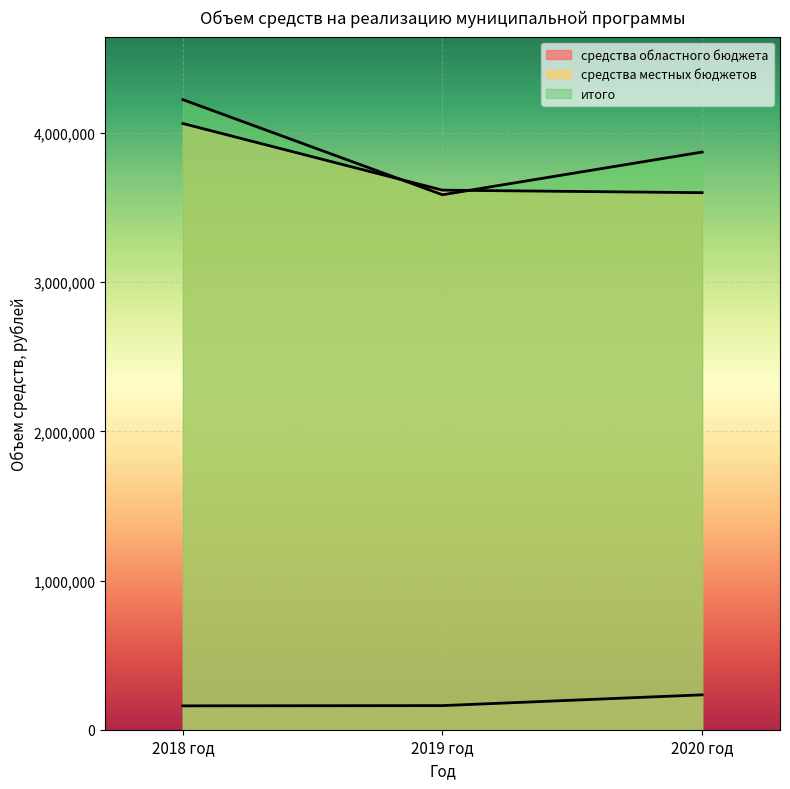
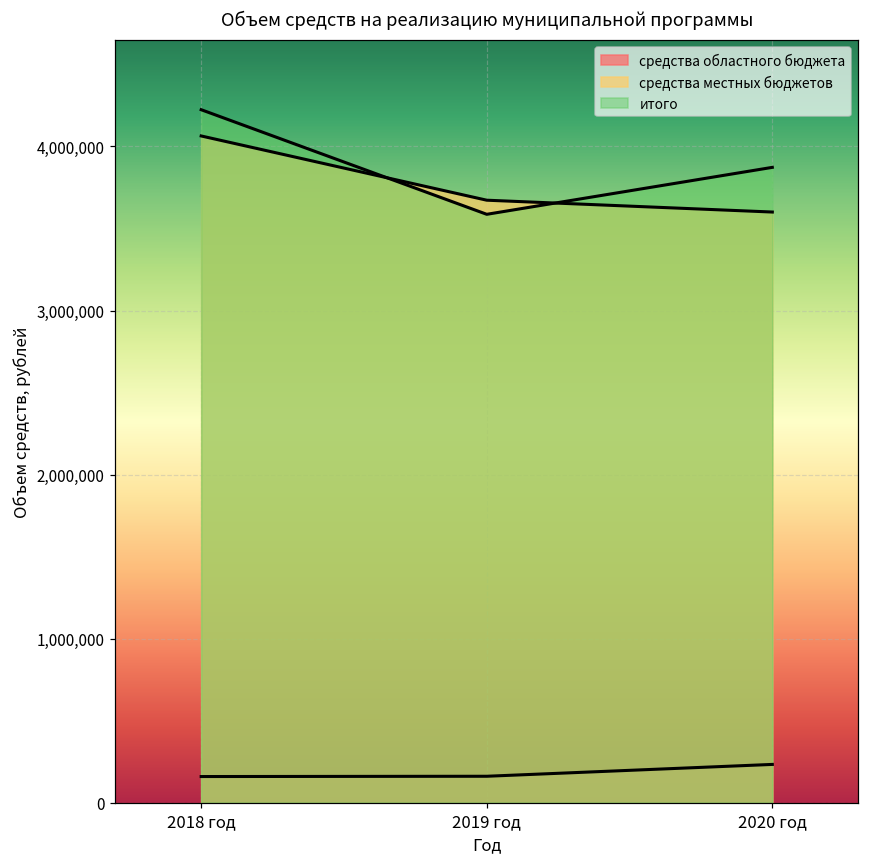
средства местных бюджетов, 2019 год: 3,620,000 -> 3,670,000
